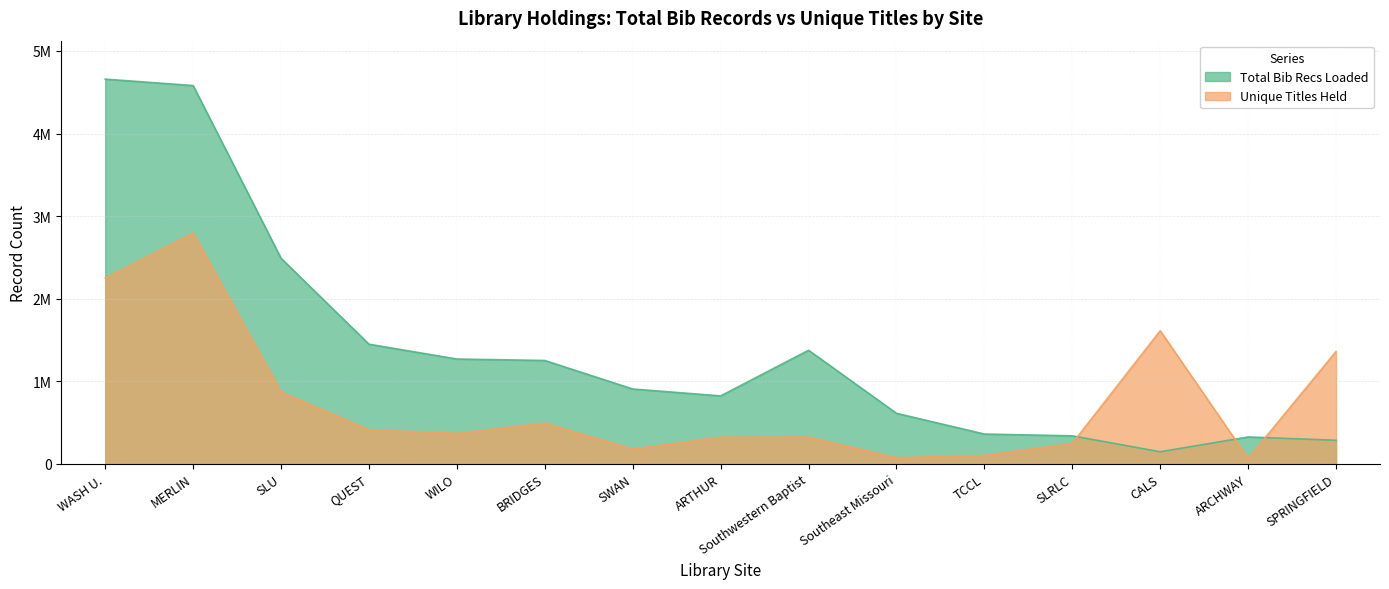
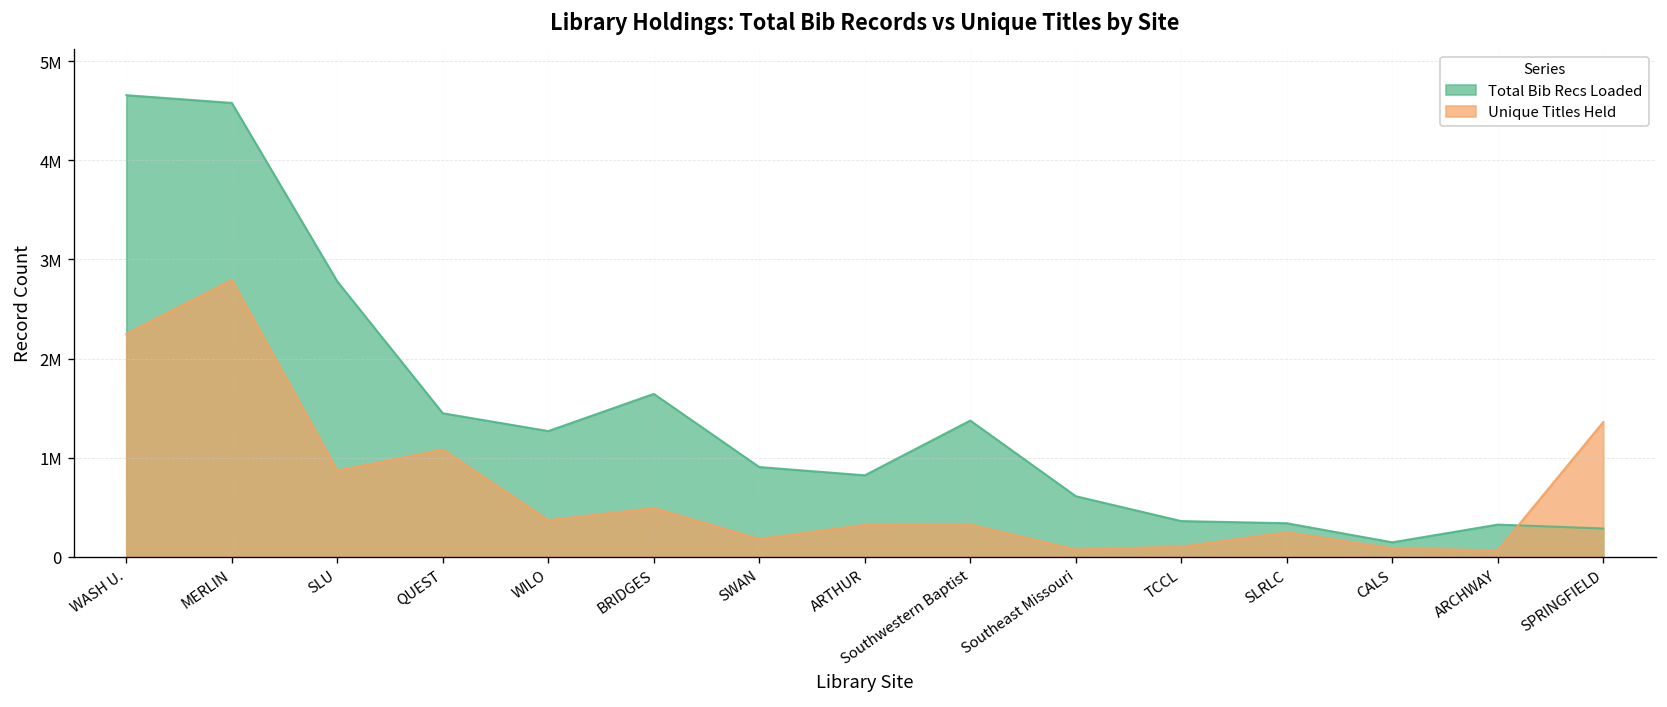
Total Bib Recs Loaded, SLU: 2500000 -> 2800000
Unique Titles Held, QUEST: 400000 -> 1100000
Total Bib Recs Loaded, BRIDGES: 1300000 -> 1600000
Unique Titles Held, CALS: 1600000 -> 100000
